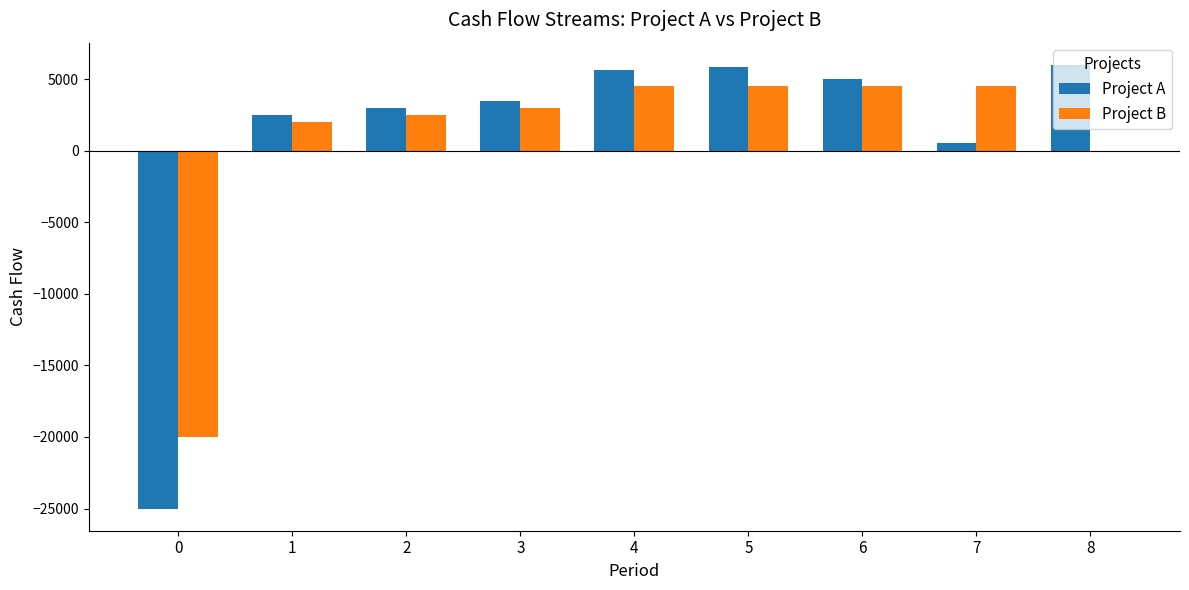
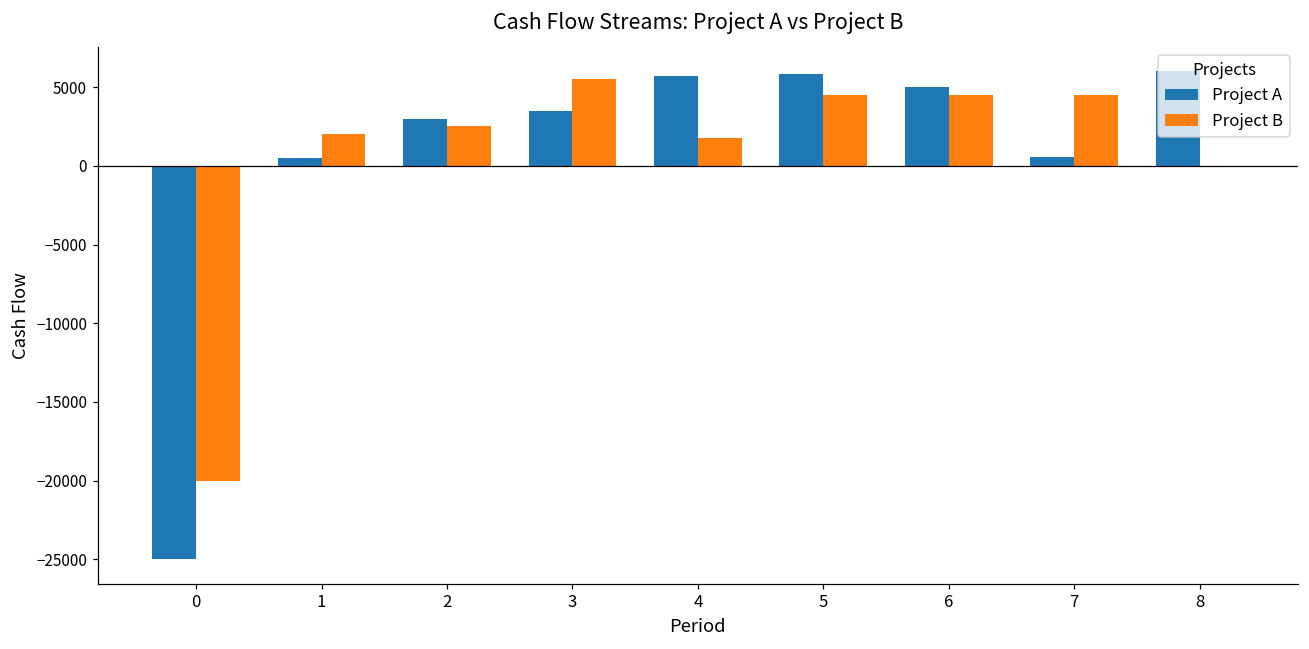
Project A, 1: 2500 -> 500
Project B, 3: 3000 -> 5500
Project B, 4: 4500 -> 1800
